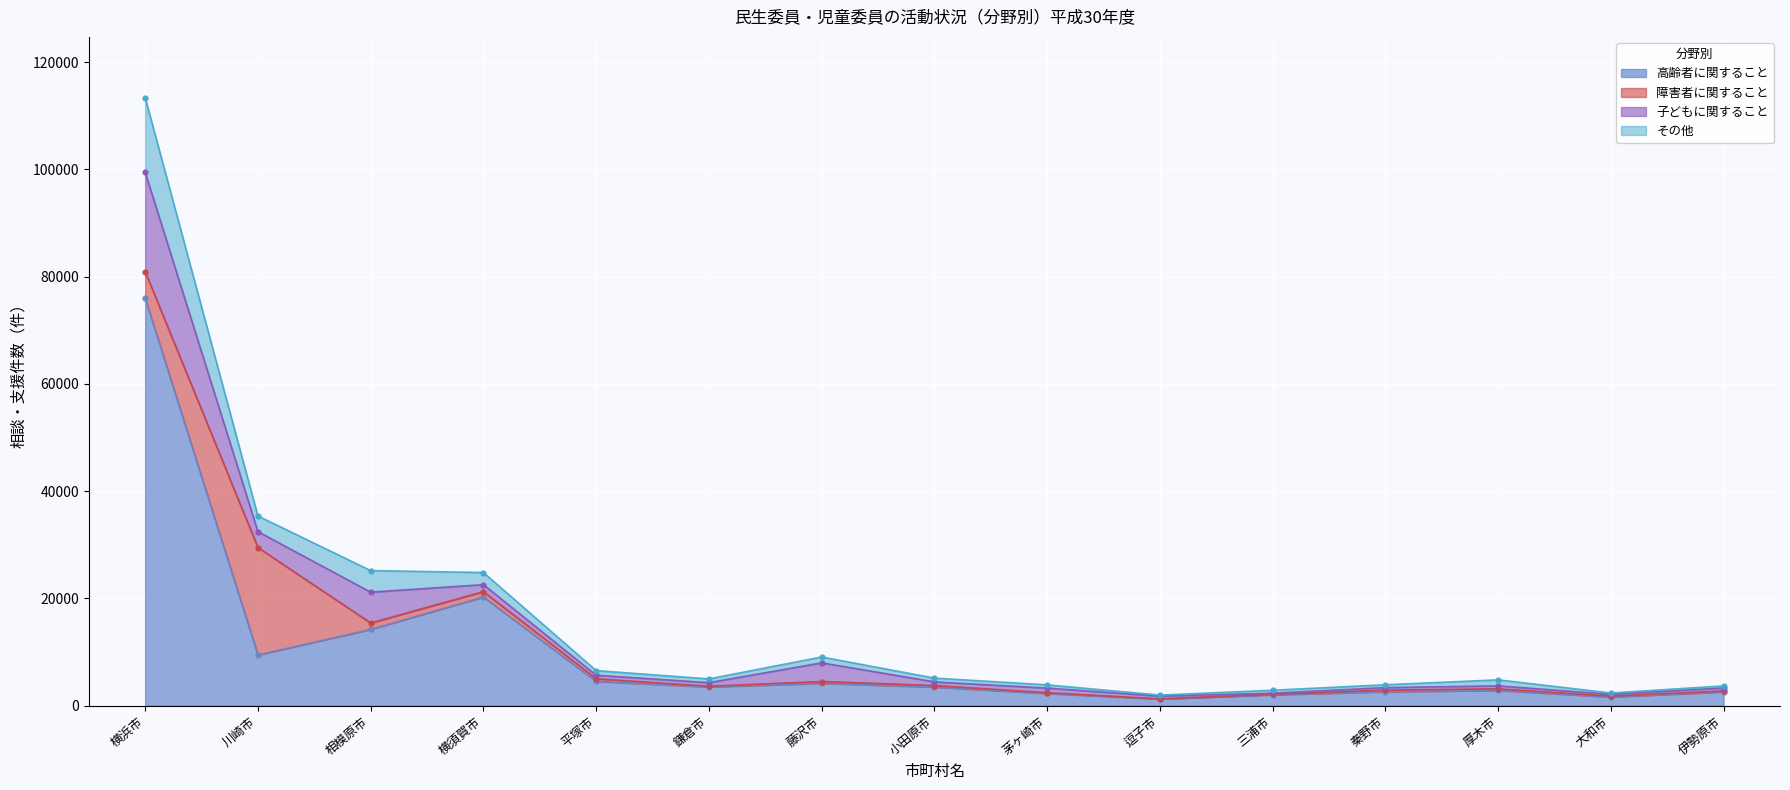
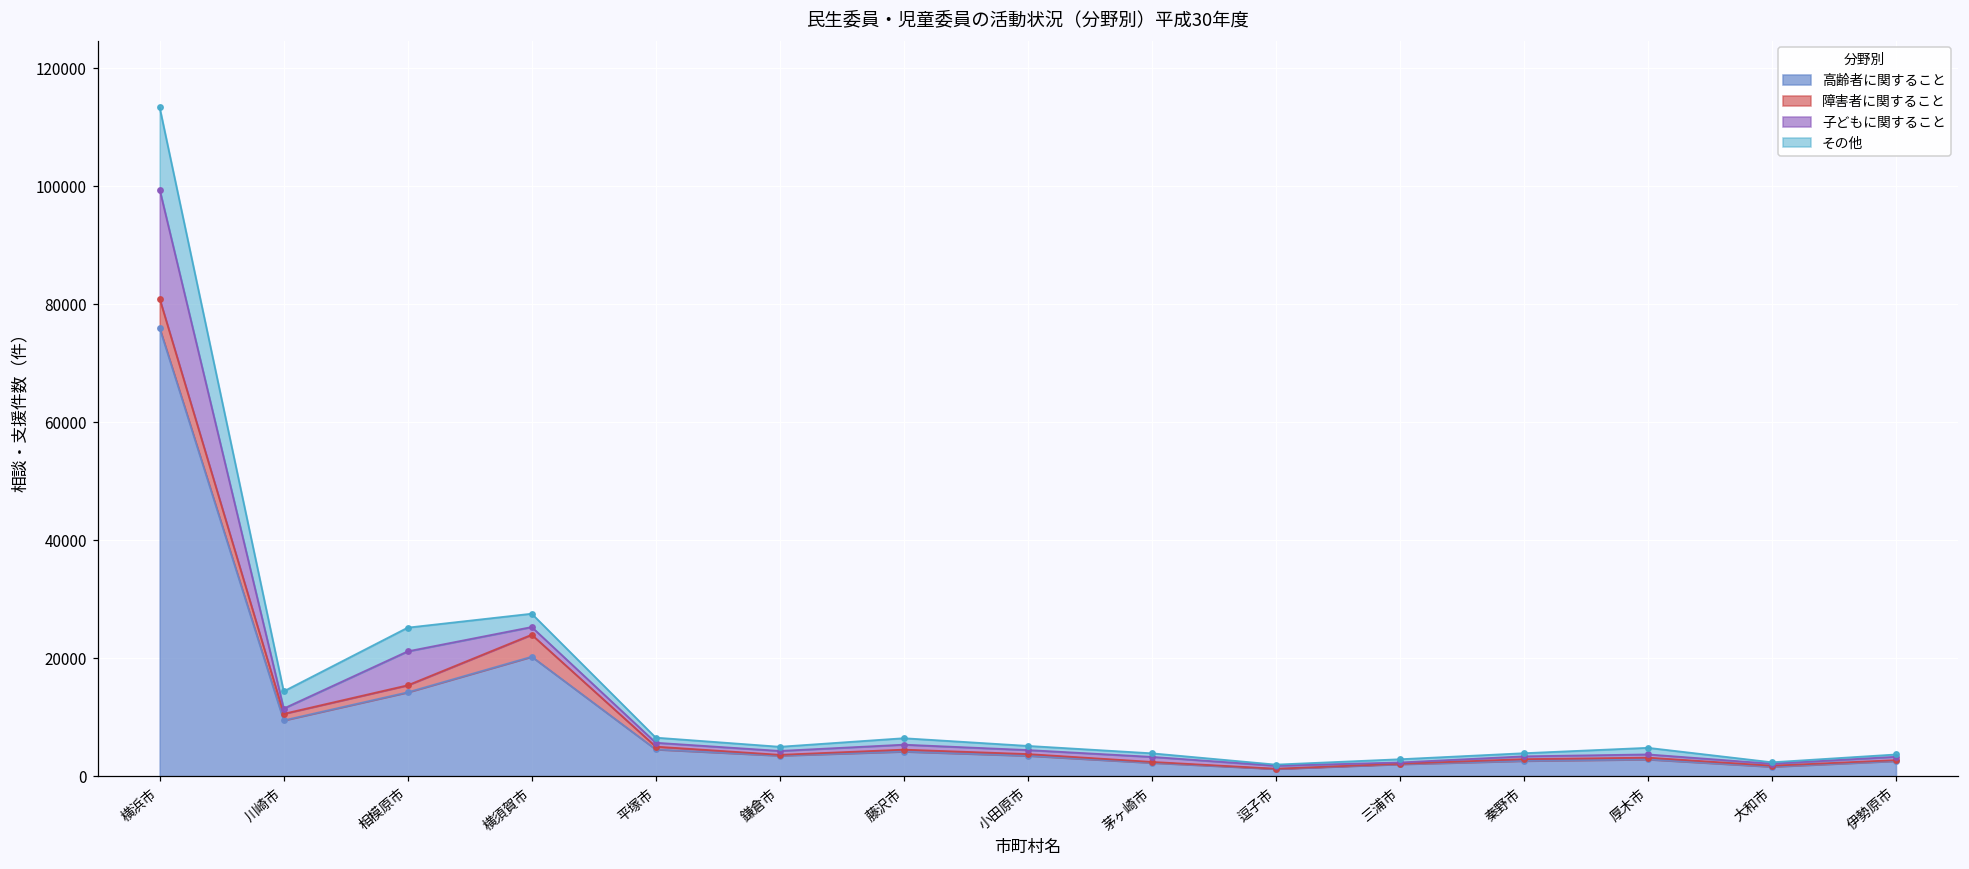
障害者に関すること, 川崎市: 20000 -> 1000
子どもに関すること, 川崎市: 3000 -> 1000
障害者に関すること, 横須賀市: 1000 -> 4000
子どもに関すること, 藤沢市: 3000 -> 1000
